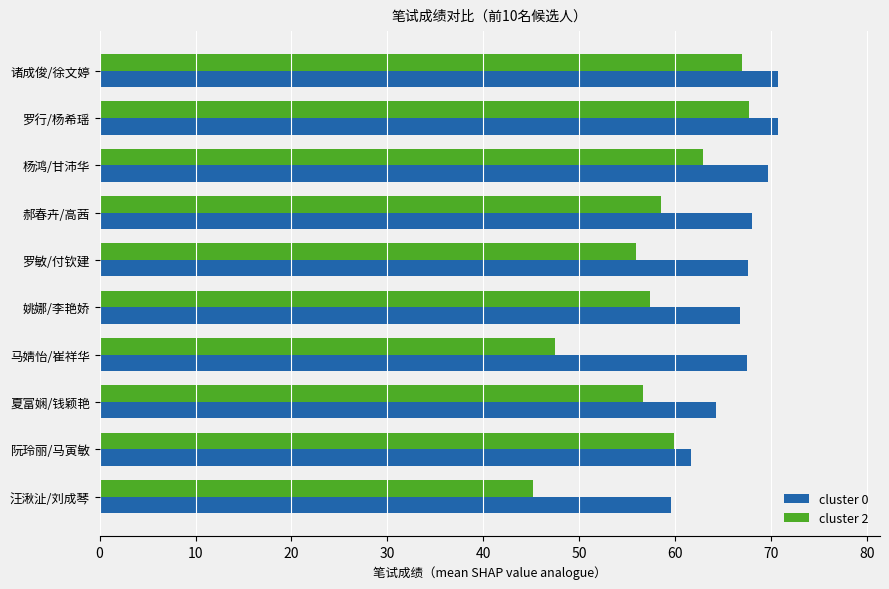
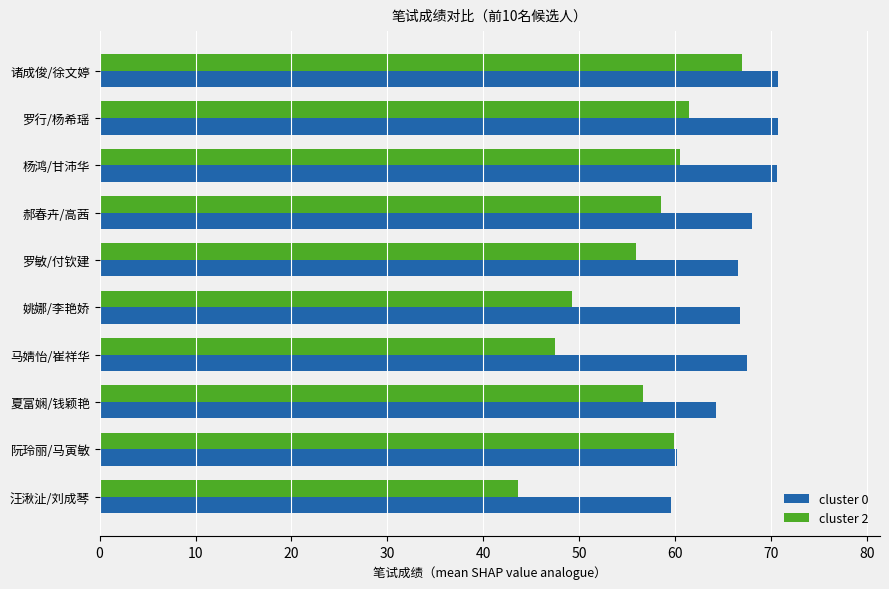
cluster 2, 罗行/杨希瑶: 68 -> 62
cluster 2, 杨鸿/甘沛华: 63 -> 61
cluster 0, 杨鸿/甘沛华: 70 -> 71
cluster 0, 罗敏/付钦建: 68 -> 67
cluster 2, 姚娜/李艳娇: 57 -> 49
cluster 0, 阮玲丽/马寅敏: 62 -> 60
cluster 2, 汪湫沚/刘成琴: 45 -> 44
